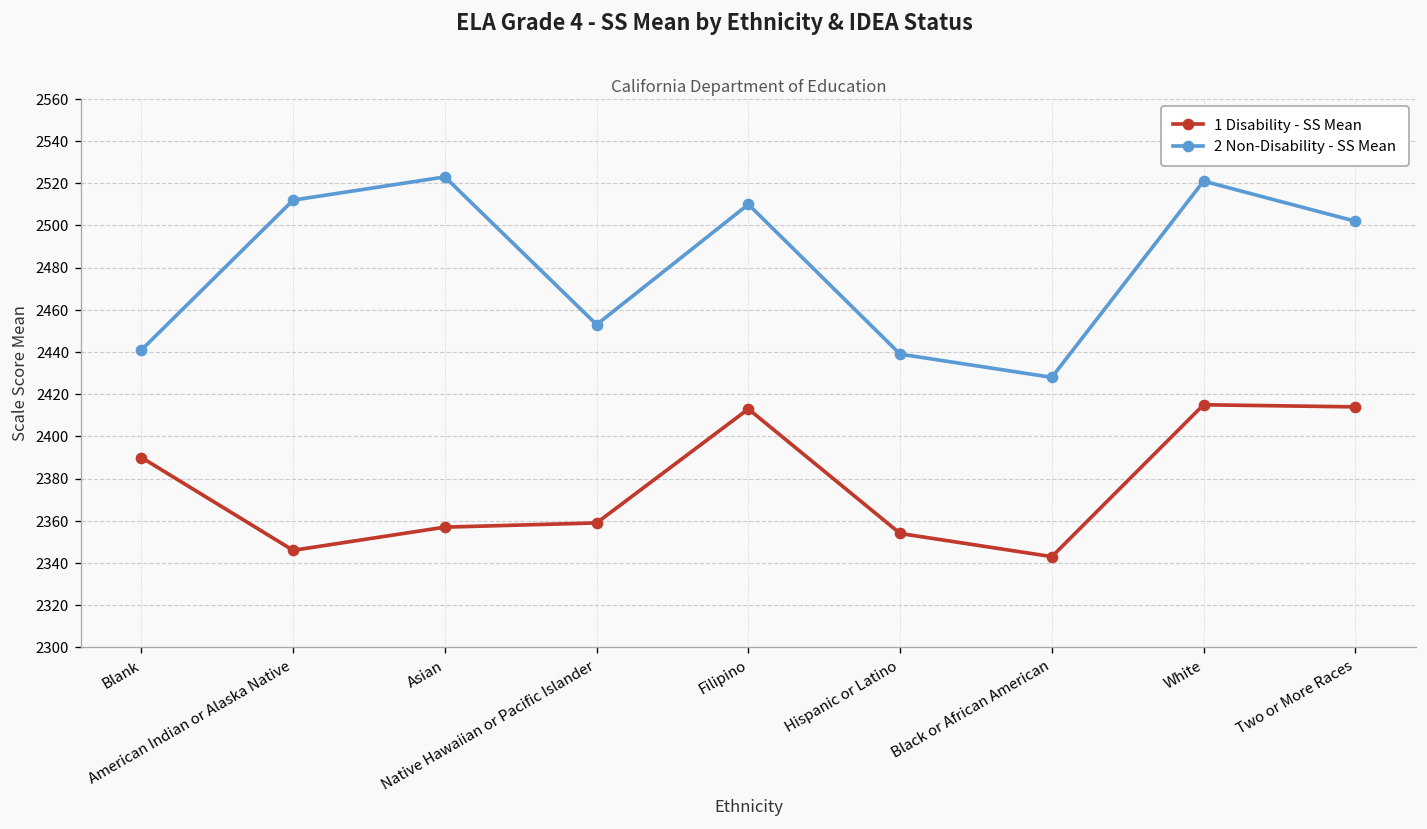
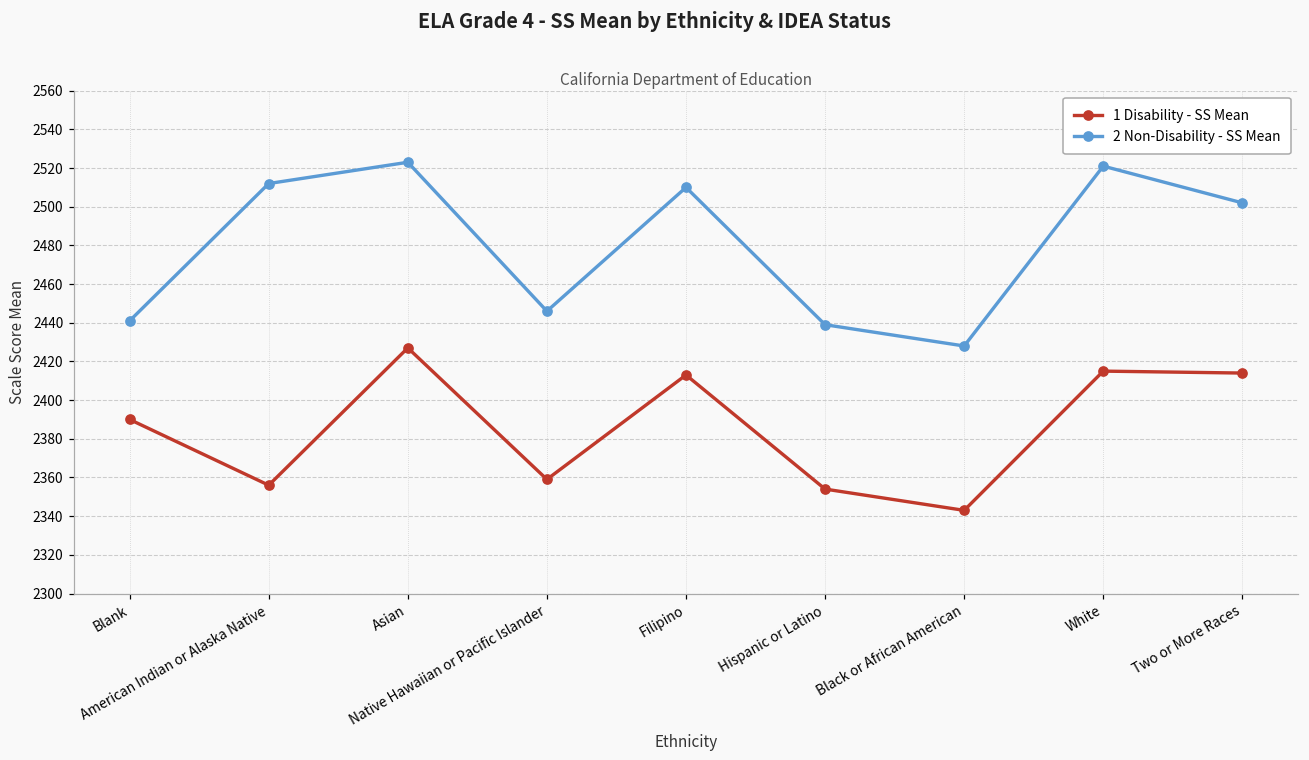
1 Disability - SS Mean, American Indian or Alaska Native: 2346 -> 2356
1 Disability - SS Mean, Asian: 2357 -> 2427
2 Non-Disability - SS Mean, Native Hawaiian or Pacific Islander: 2453 -> 2446
